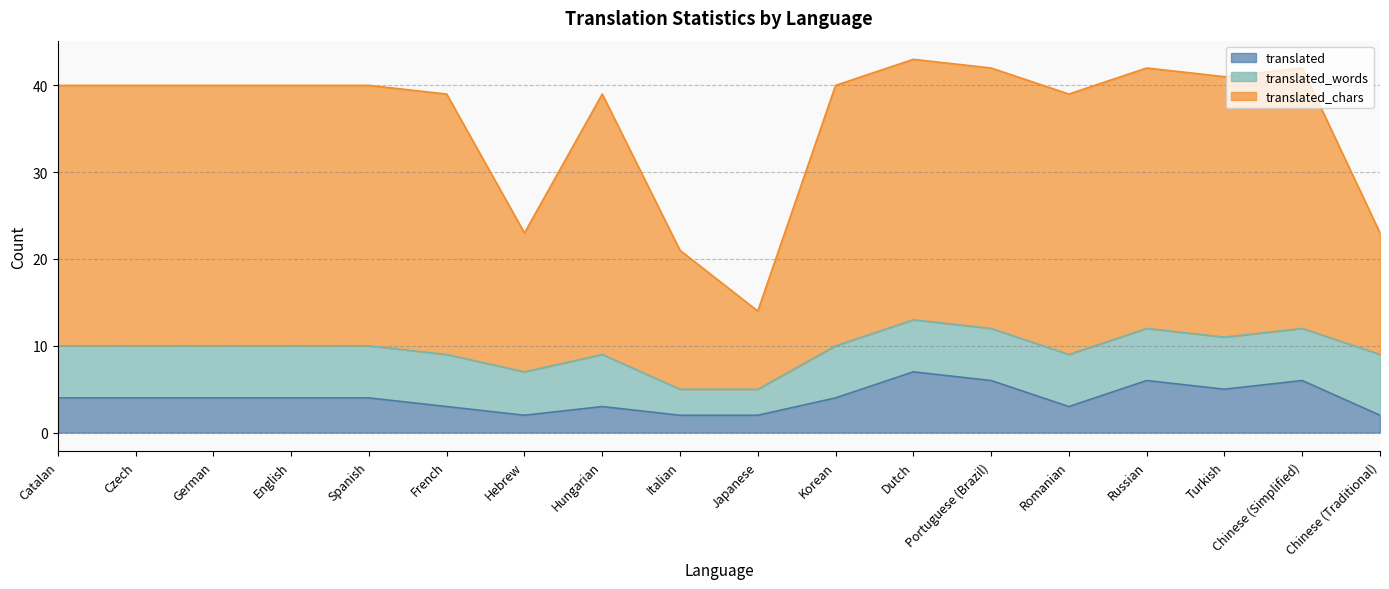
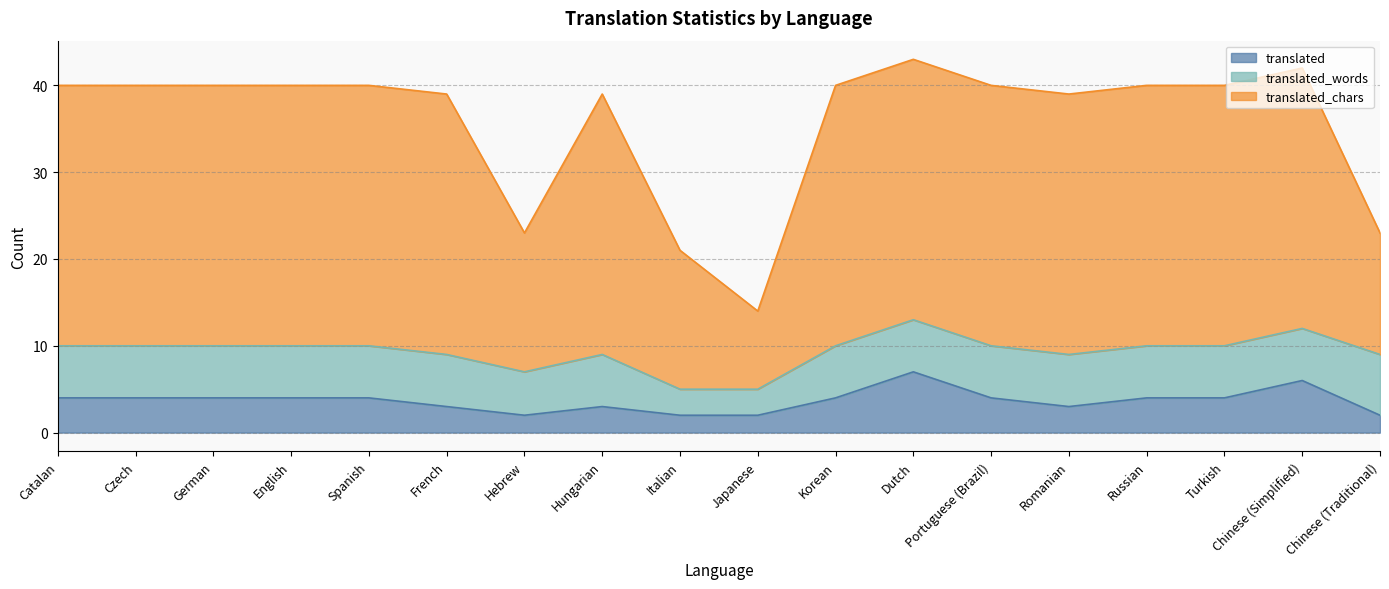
translated, Portuguese (Brazil): 6 -> 4
translated, Russian: 6 -> 4
translated, Turkish: 5 -> 4
